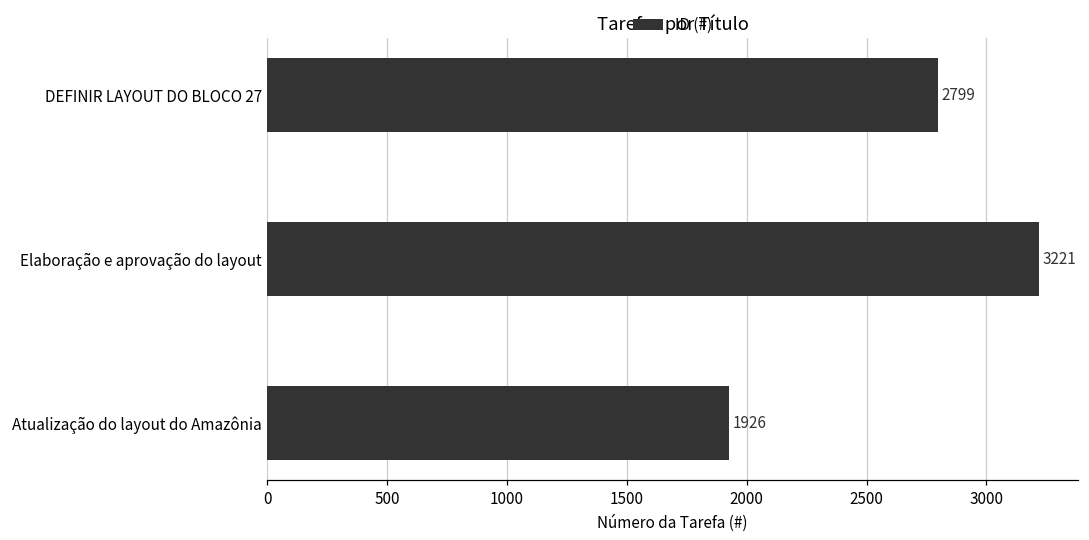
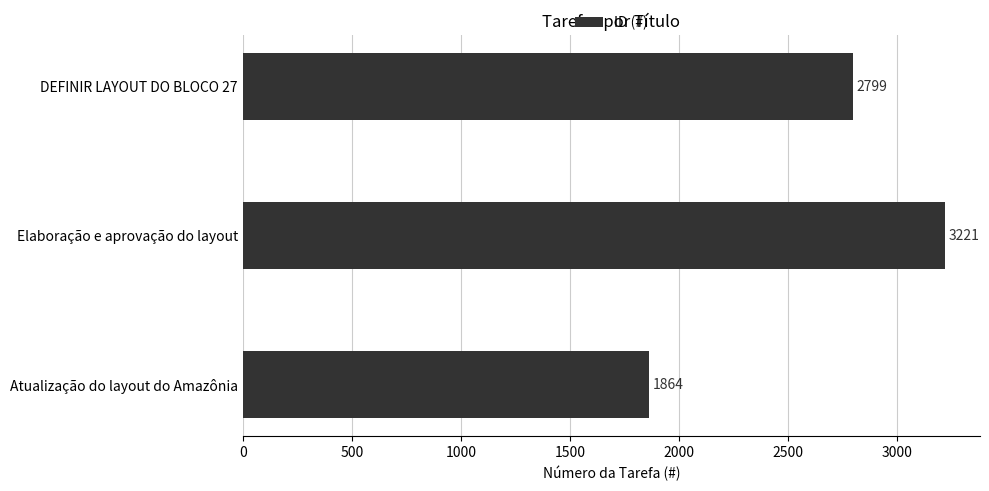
Atualização do layout do Amazônia: 1926 -> 1864
